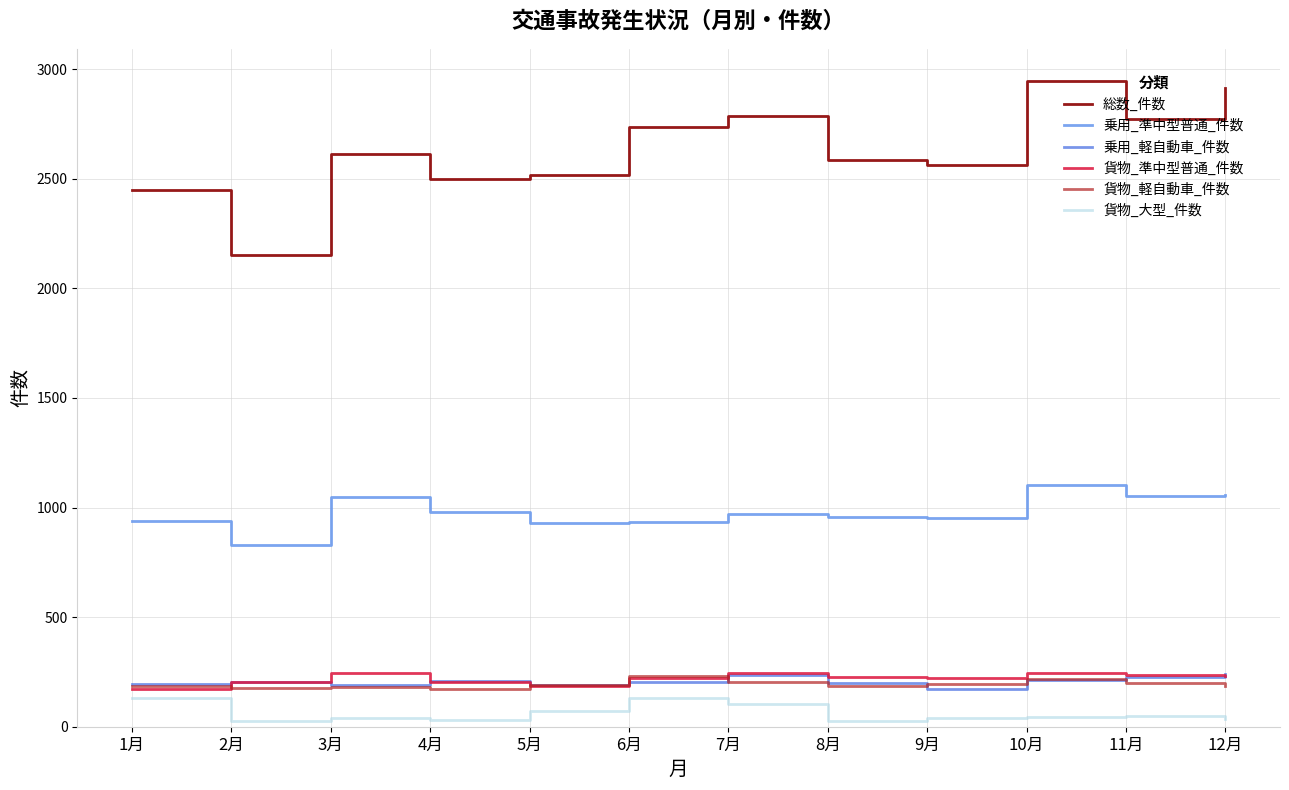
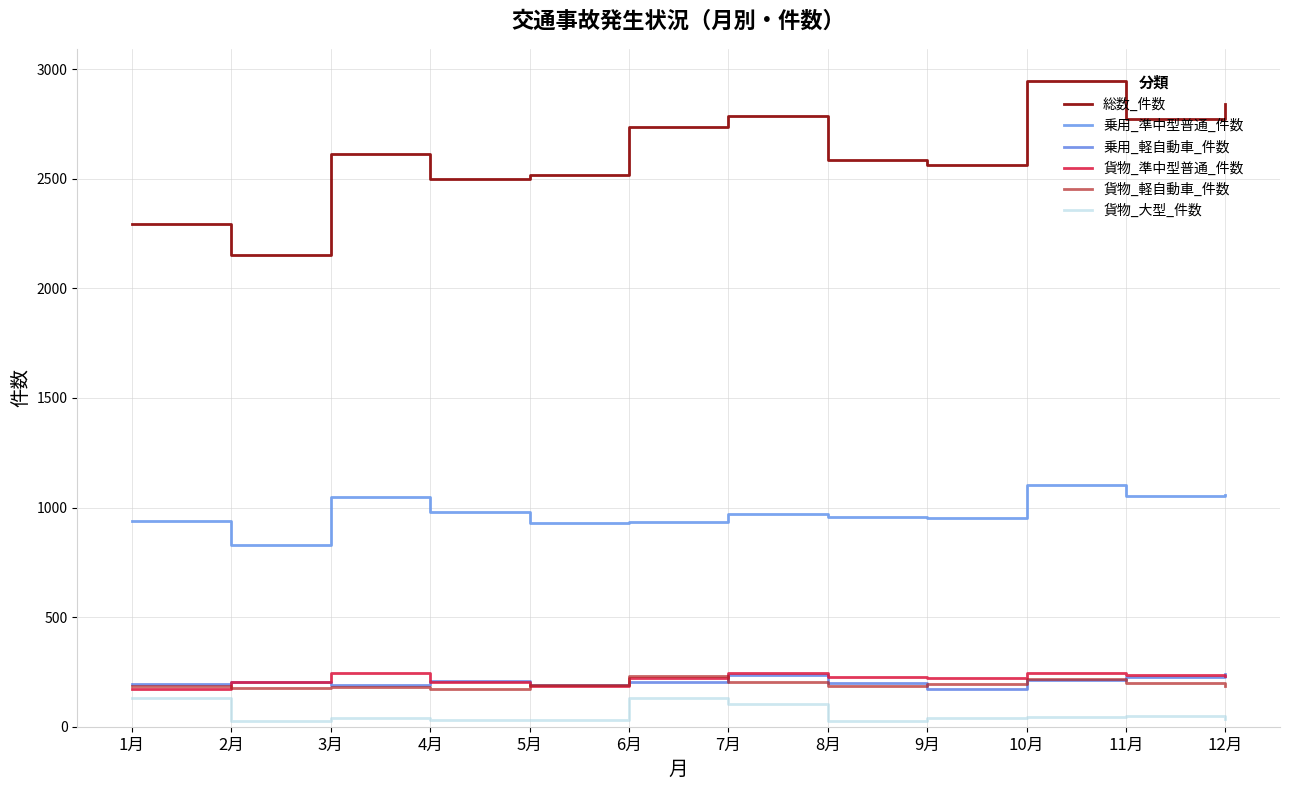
総数_件数, 1月: 2450 -> 2290
貨物_大型_件数, 5月: 70 -> 30
総数_件数, 12月: 2920 -> 2840
